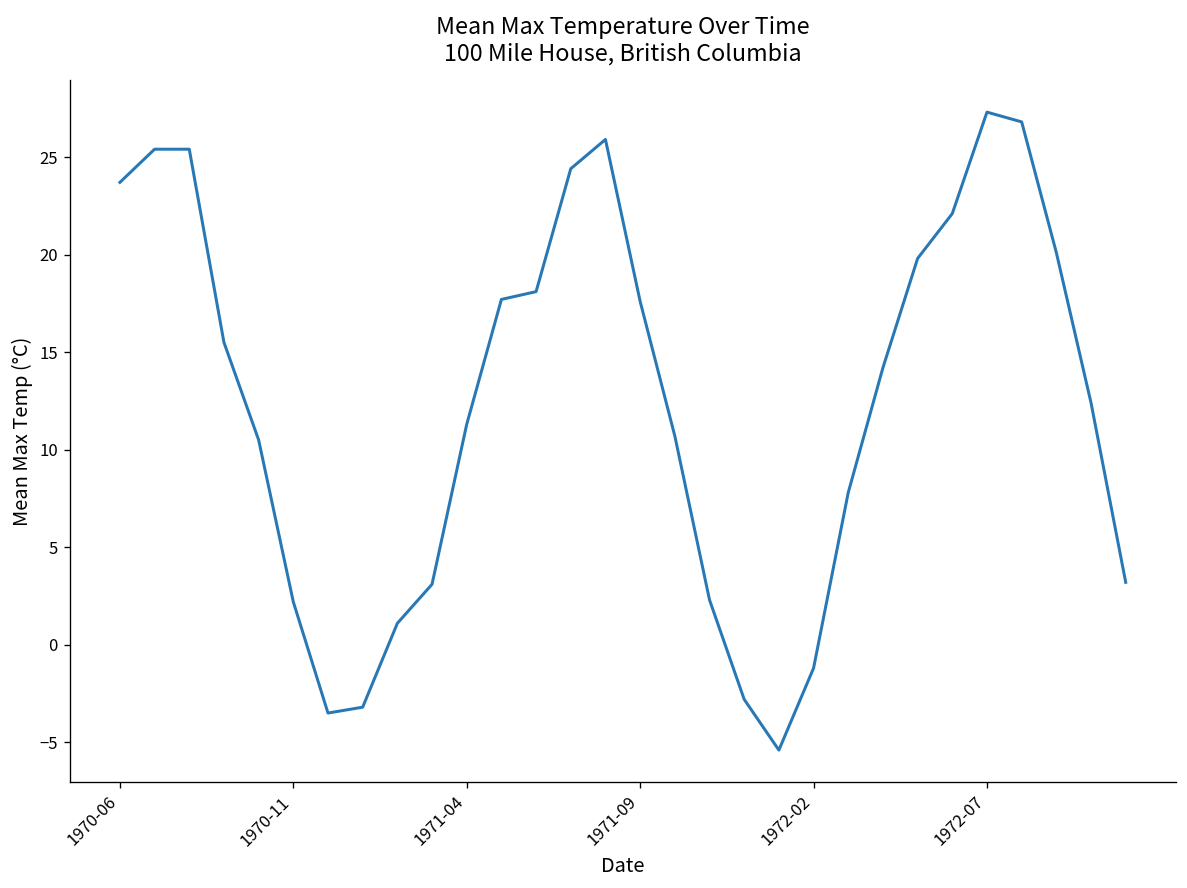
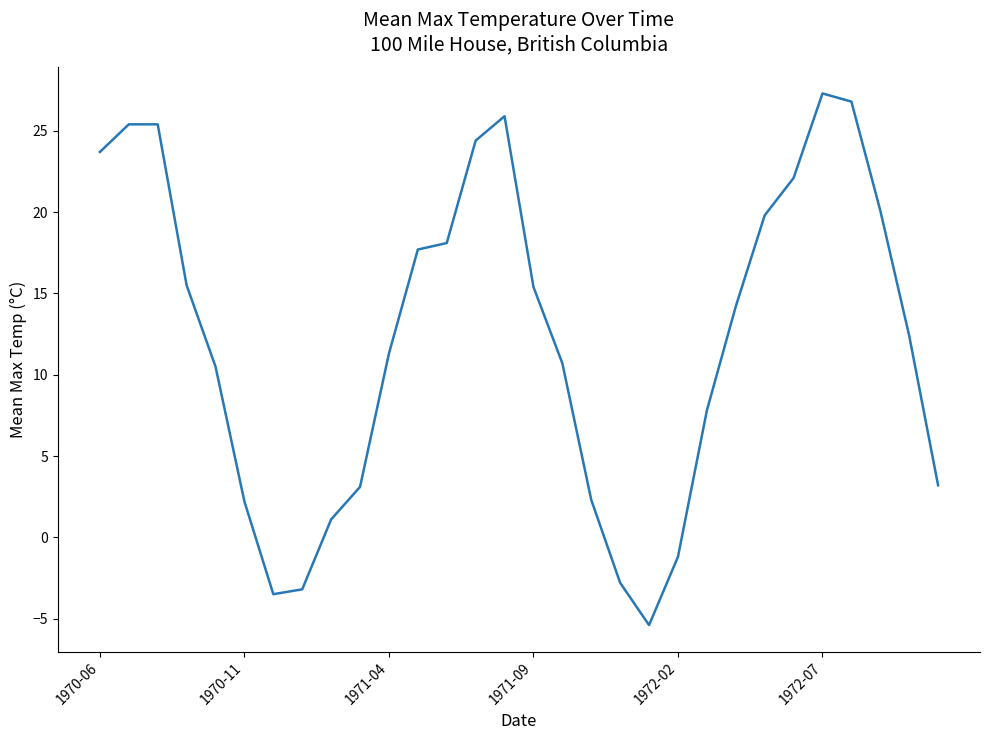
1971-09: 17.6 -> 15.4
